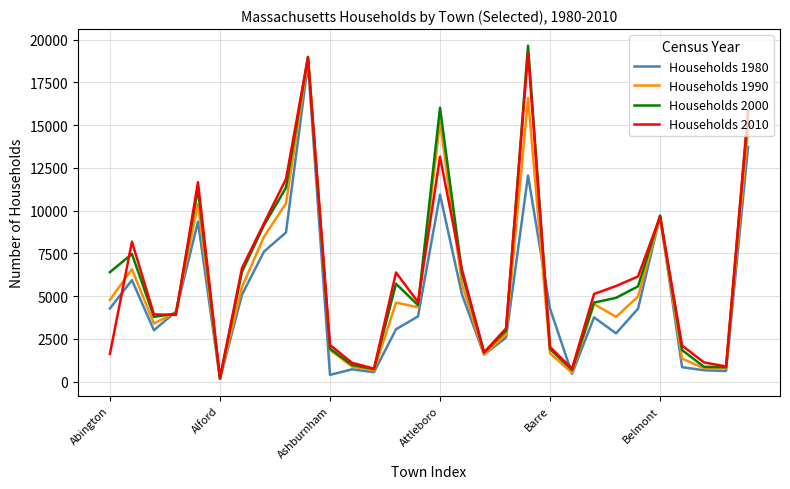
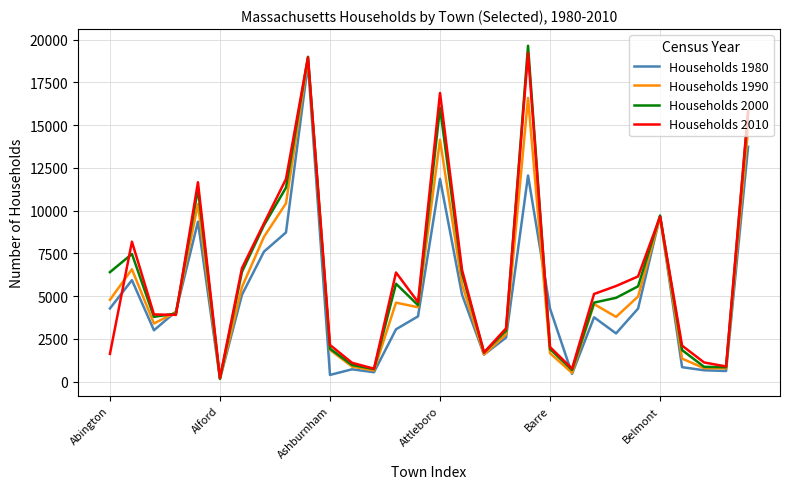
Households 1980, Attleboro: 10900 -> 11900
Households 1990, Attleboro: 15200 -> 14200
Households 2010, Attleboro: 13200 -> 16900
